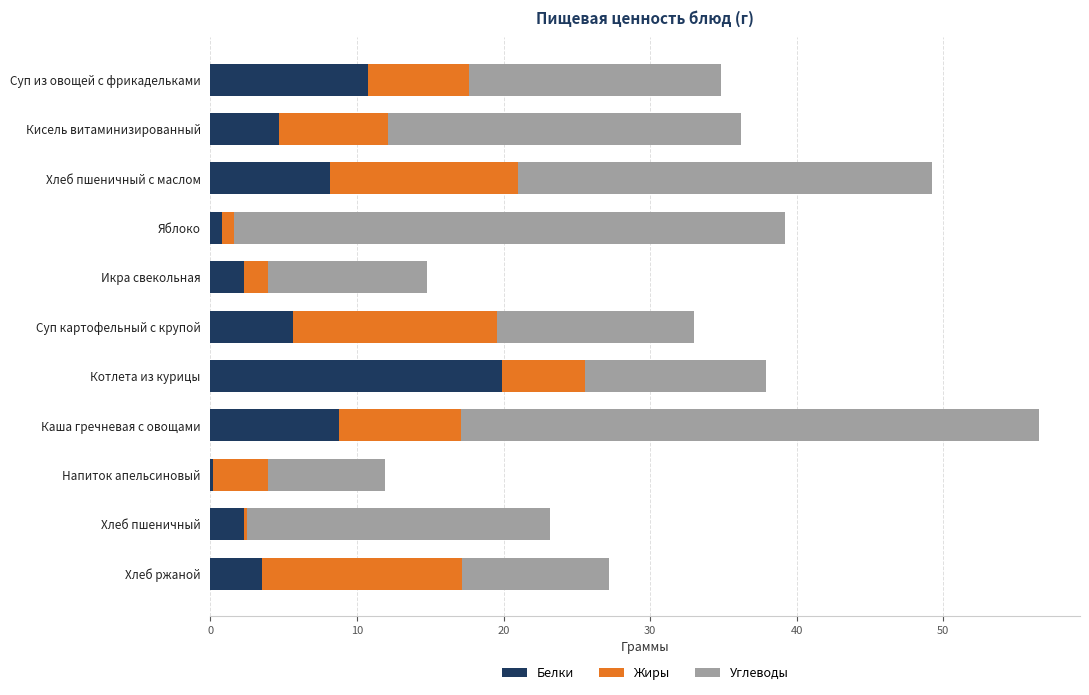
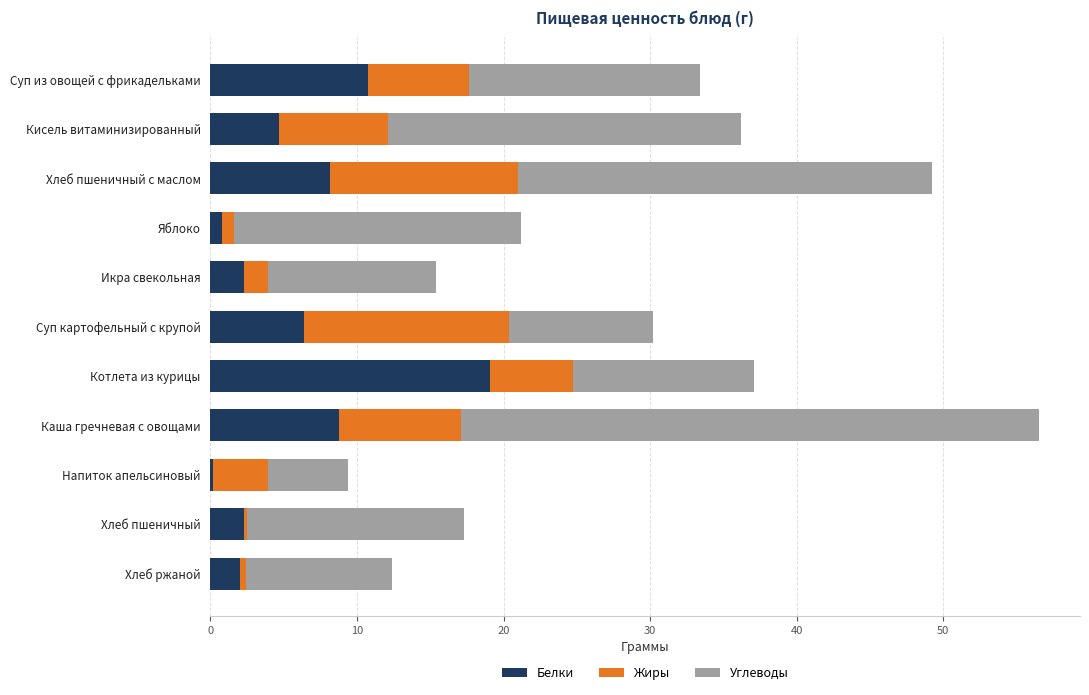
Углеводы, Суп из овощей с фрикадельками: 17.2 -> 15.8
Углеводы, Яблоко: 37.6 -> 19.6
Углеводы, Икра свекольная: 10.9 -> 11.4
Белки, Суп картофельный с крупой: 5.6 -> 6.4
Углеводы, Суп картофельный с крупой: 13.5 -> 9.9
Белки, Котлета из курицы: 19.9 -> 19.1
Углеводы, Напиток апельсиновый: 8.0 -> 5.4
Углеводы, Хлеб пшеничный: 20.7 -> 14.8
Белки, Хлеб ржаной: 3.5 -> 2.0
Жиры, Хлеб ржаной: 13.7 -> 0.4
